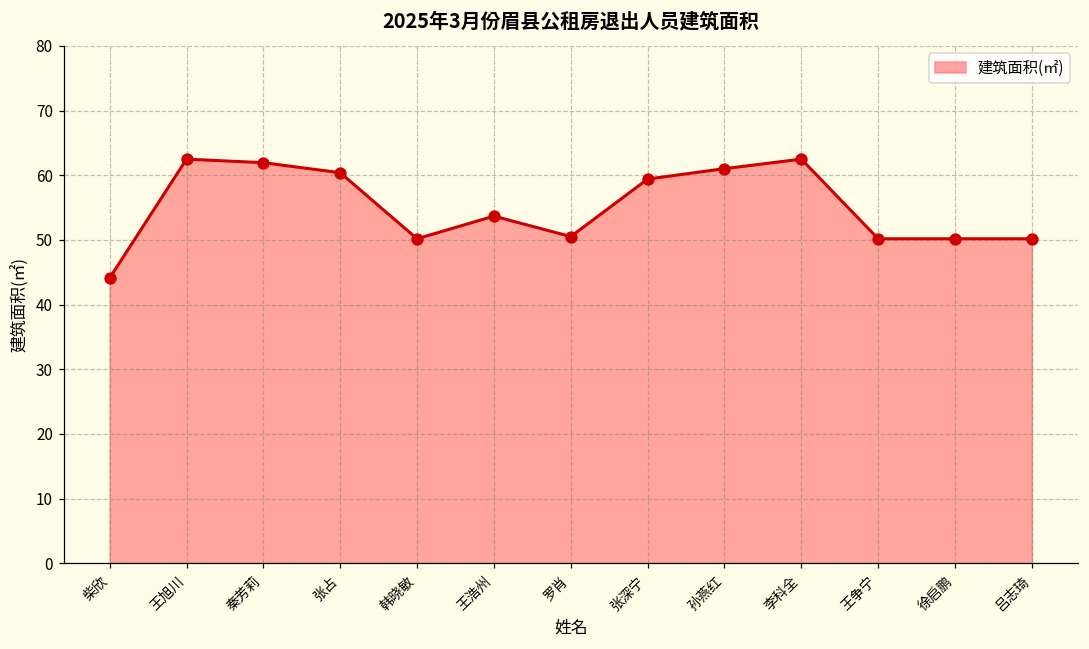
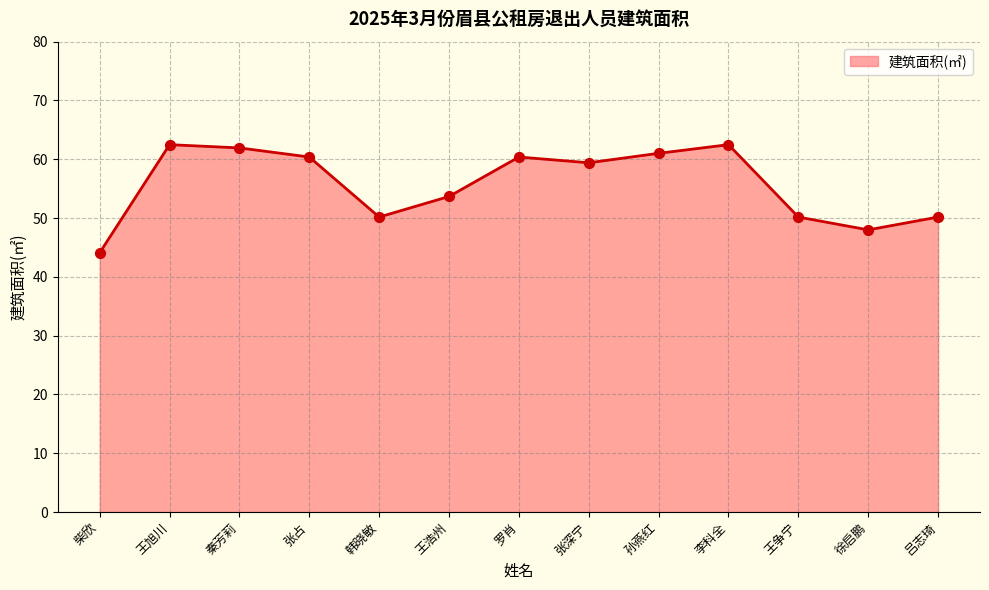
罗肖: 51 -> 60
徐启鹏: 50 -> 48
